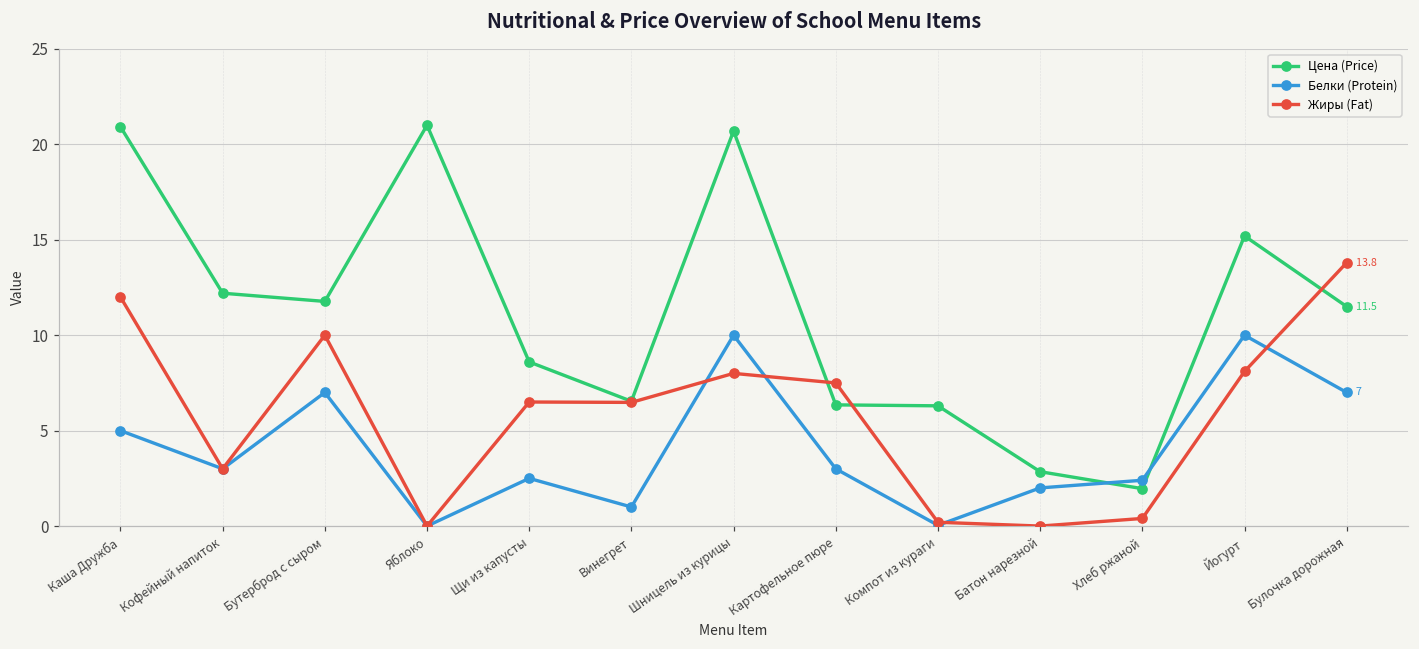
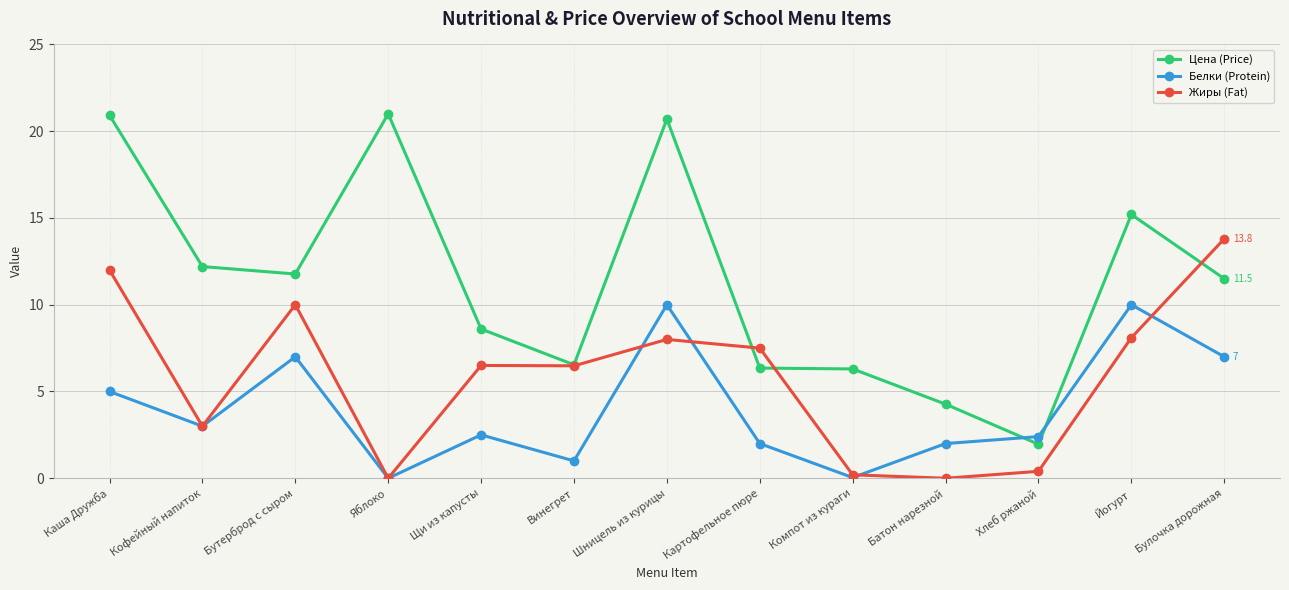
Белки (Protein), Картофельное пюре: 3 -> 2
Цена (Price), Батон нарезной: 2.9 -> 4.3
